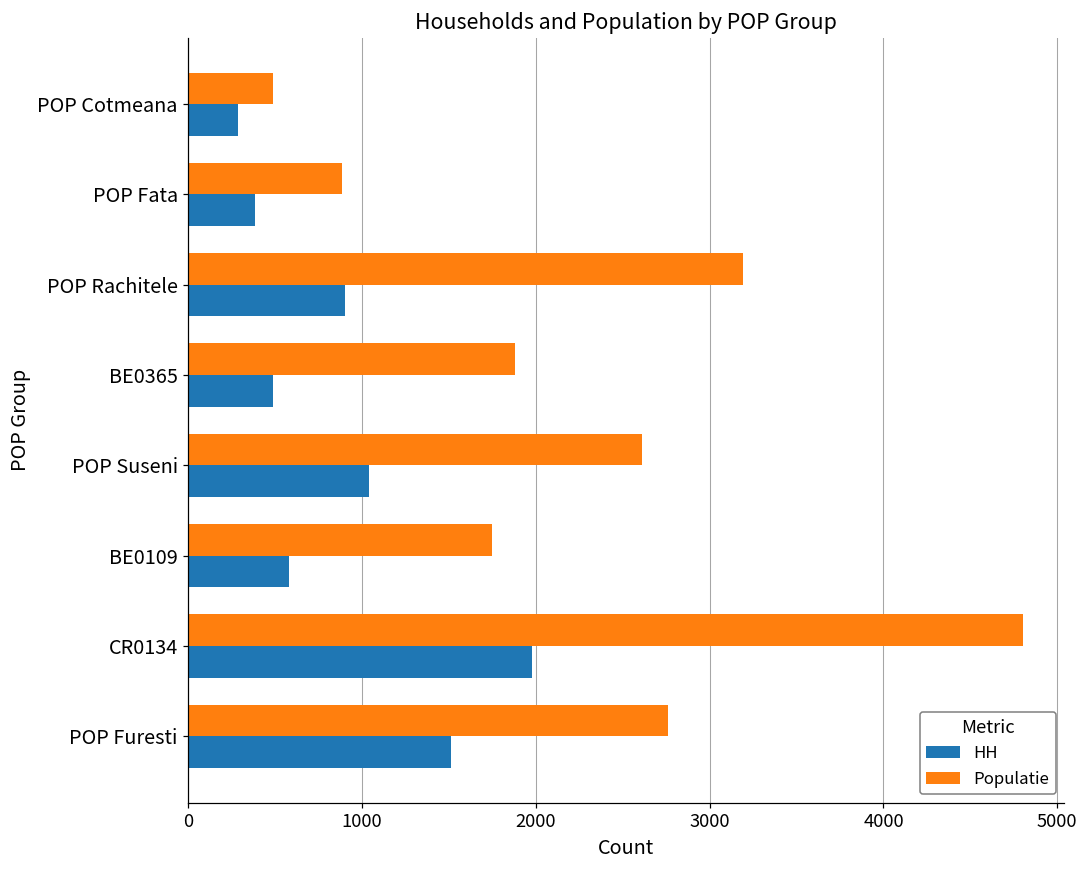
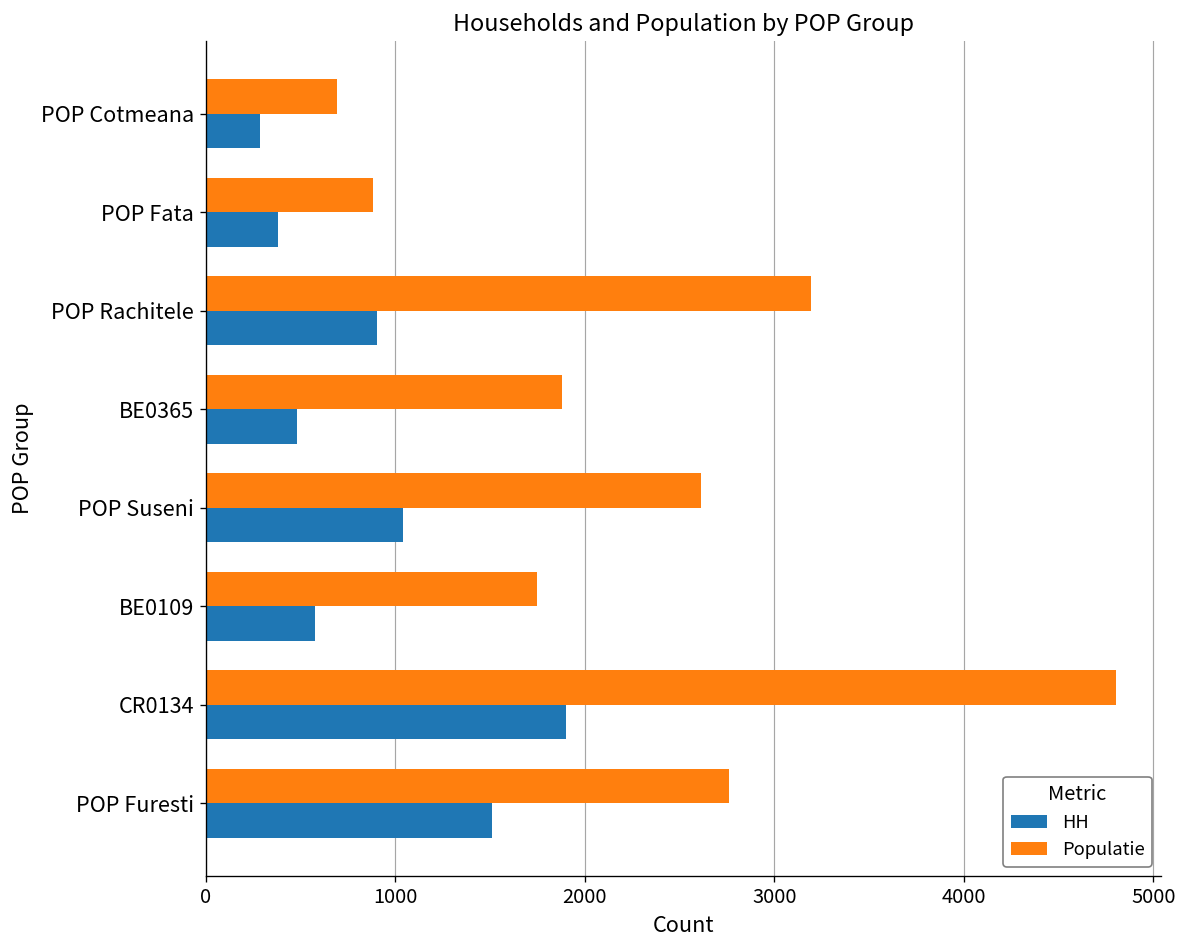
Populatie, POP Cotmeana: 490 -> 700
HH, CR0134: 1980 -> 1900
